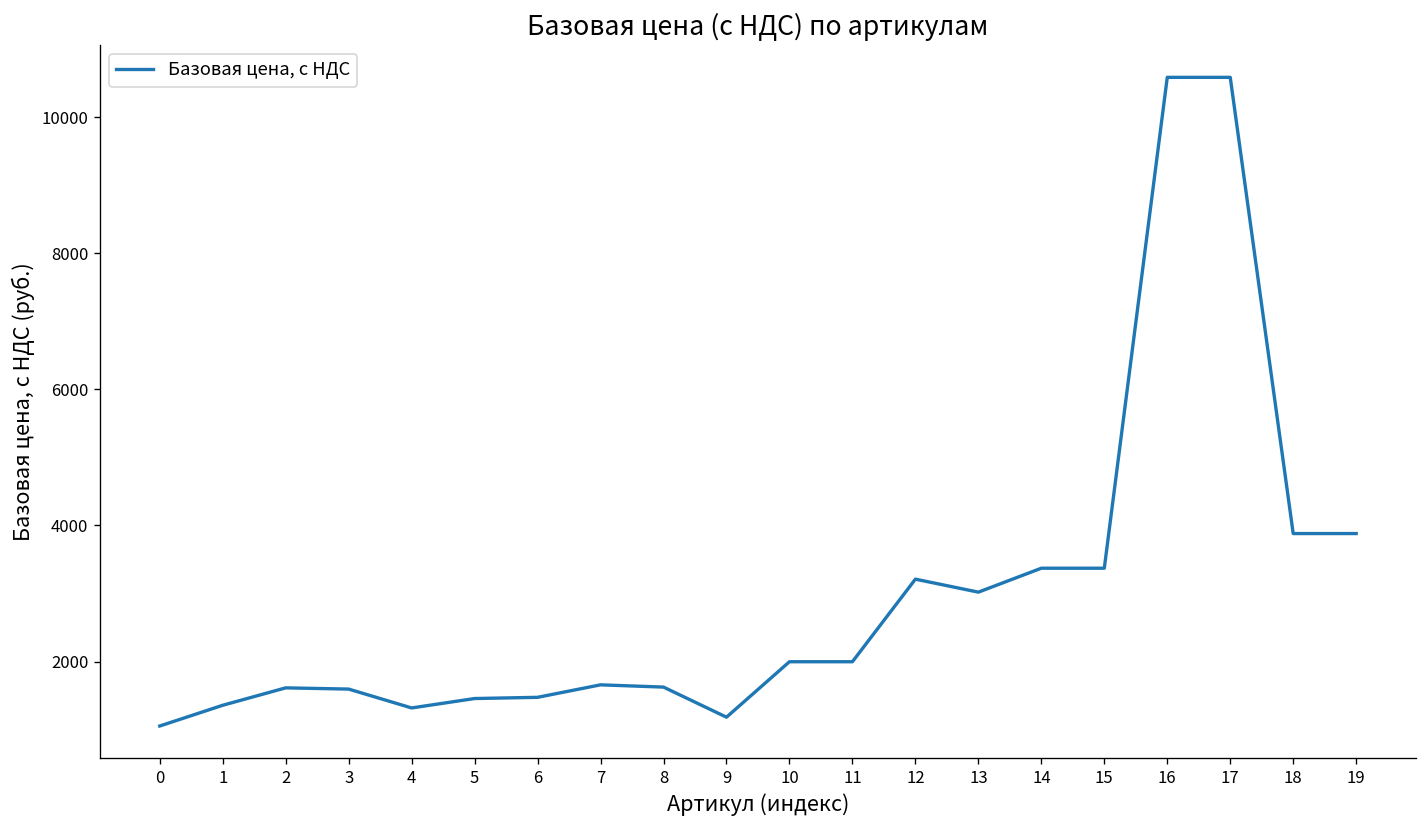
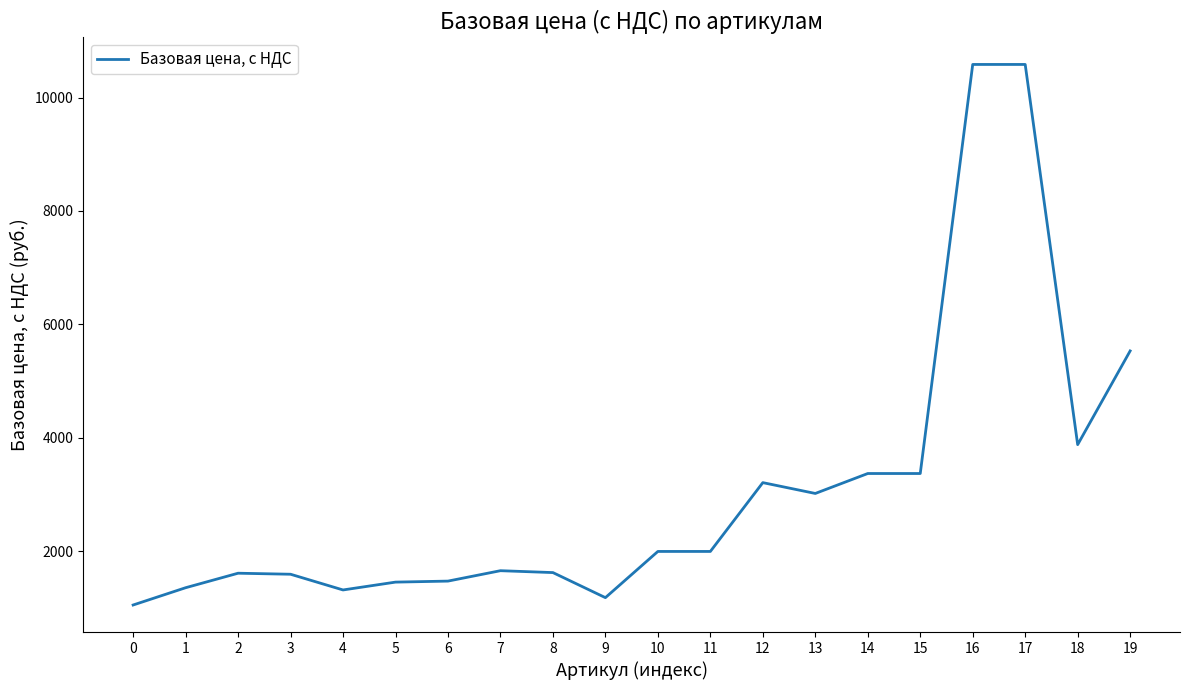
19: 3900 -> 5500
